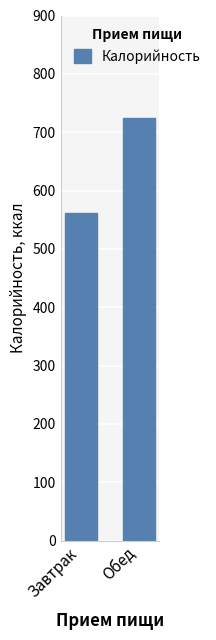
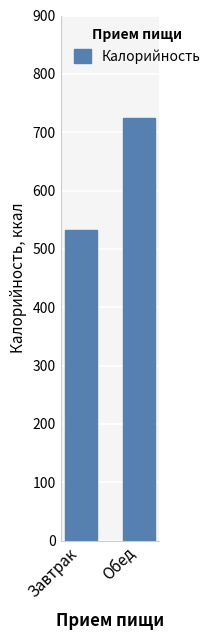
Завтрак: 560 -> 530
